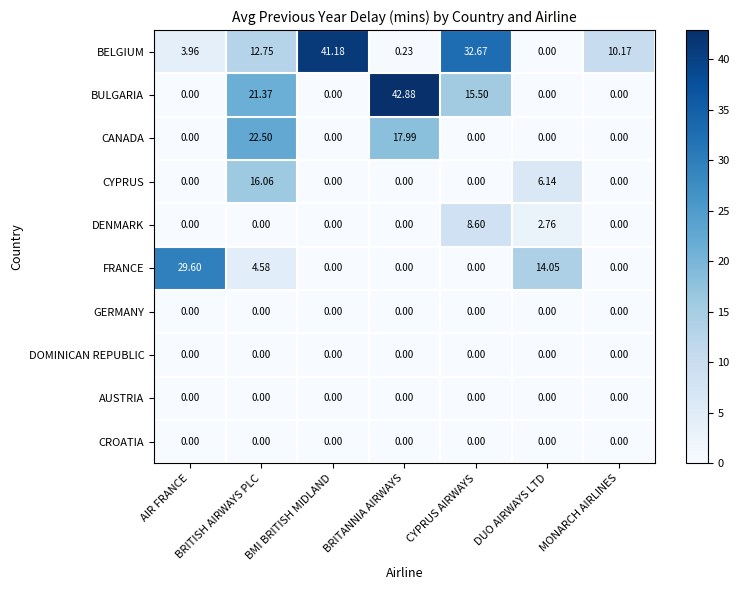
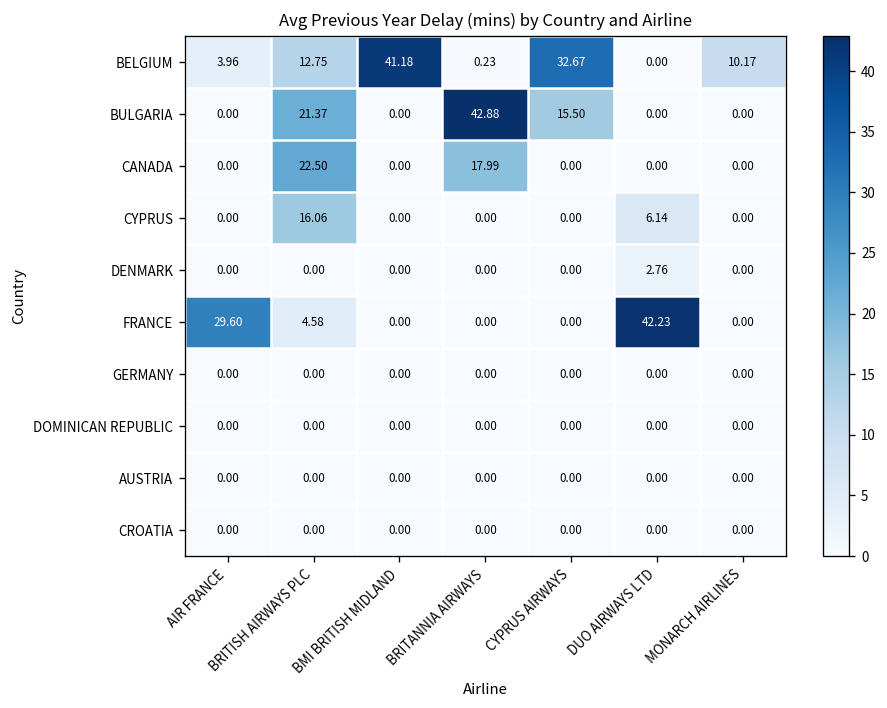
DENMARK, CYPRUS AIRWAYS: 8.60 -> 0.00
FRANCE, DUO AIRWAYS LTD: 14.05 -> 42.23
